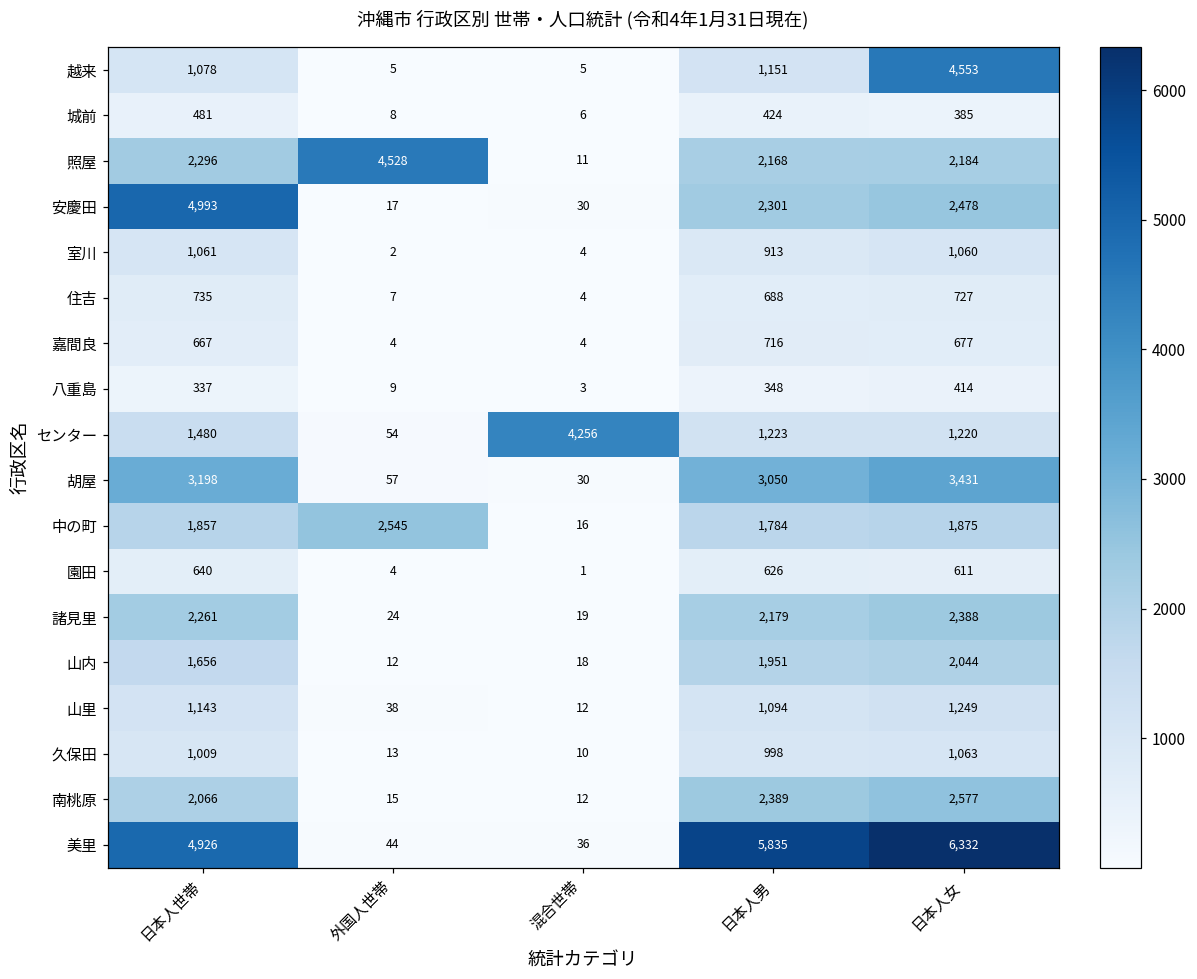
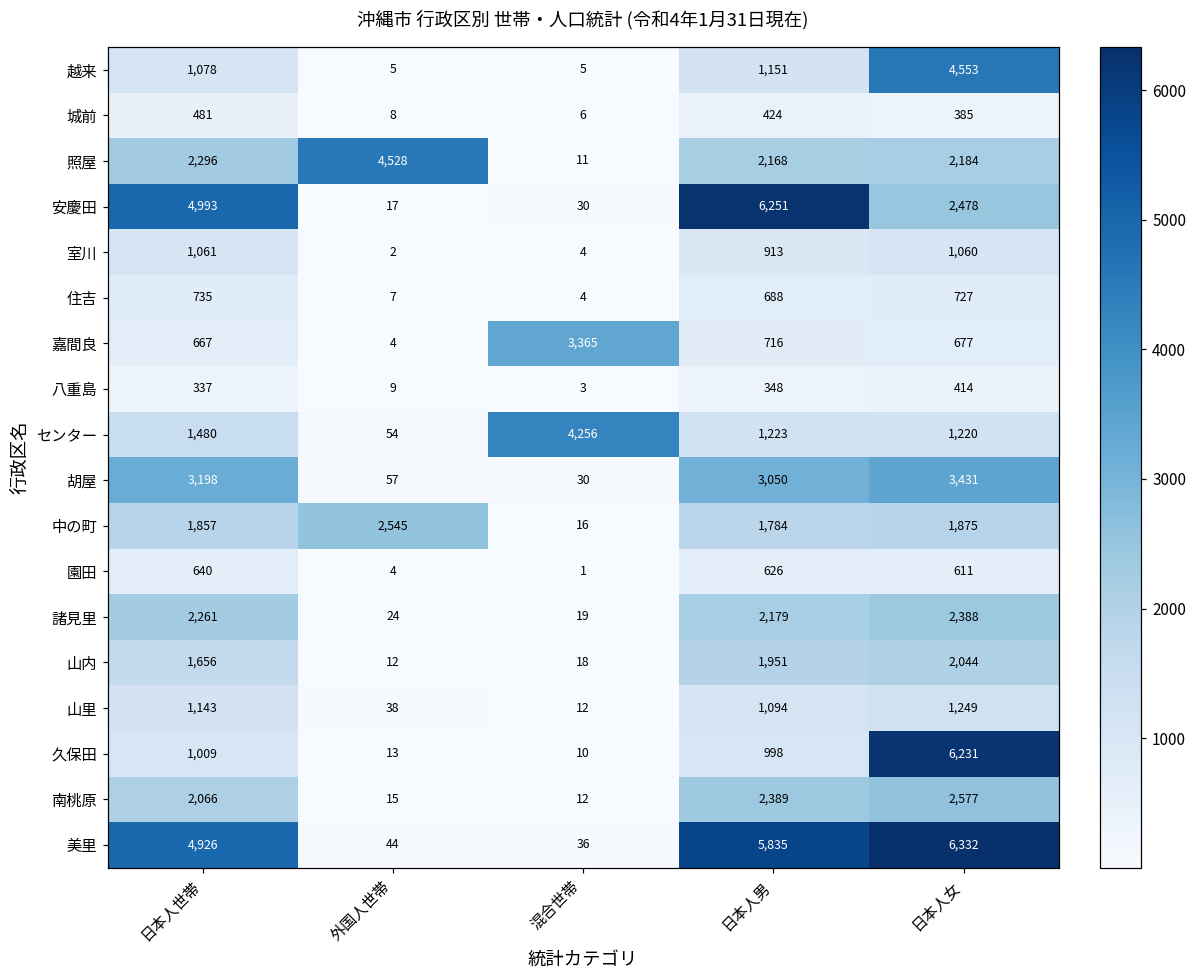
安慶田, 日本人男: 2,301 -> 6,251
嘉間良, 混合世帯: 4 -> 3,365
久保田, 日本人女: 1,063 -> 6,231
